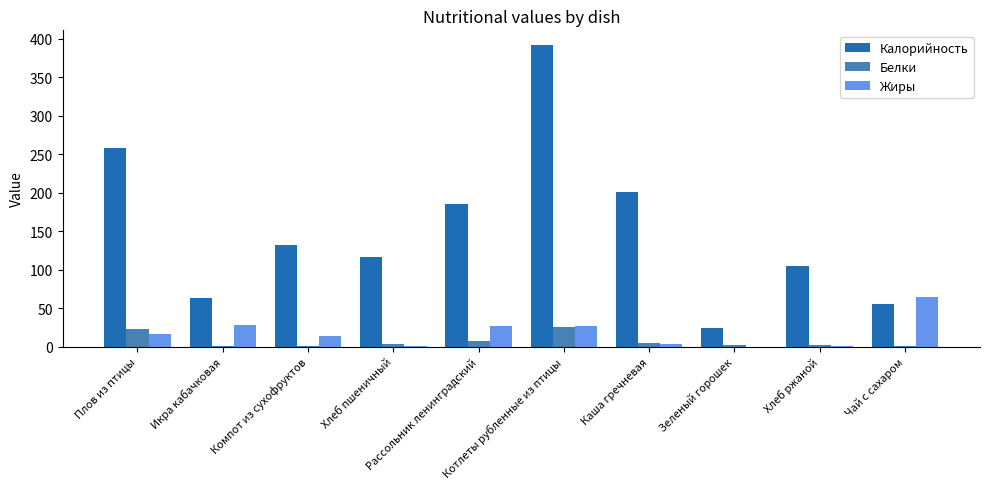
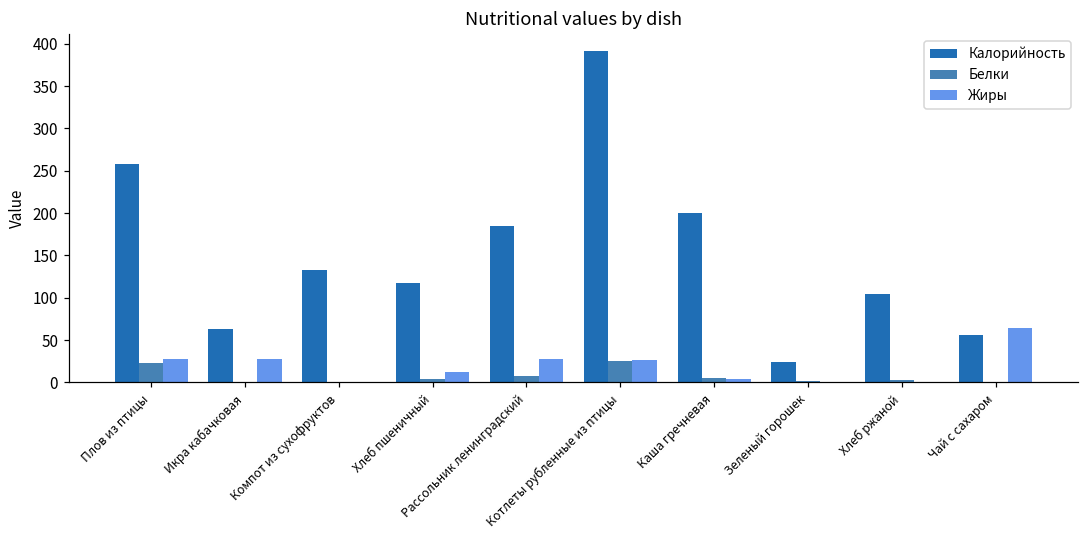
Жиры, Плов из птицы: 20 -> 30
Жиры, Компот из сухофруктов: 10 -> 0
Жиры, Хлеб пшеничный: 0 -> 10
